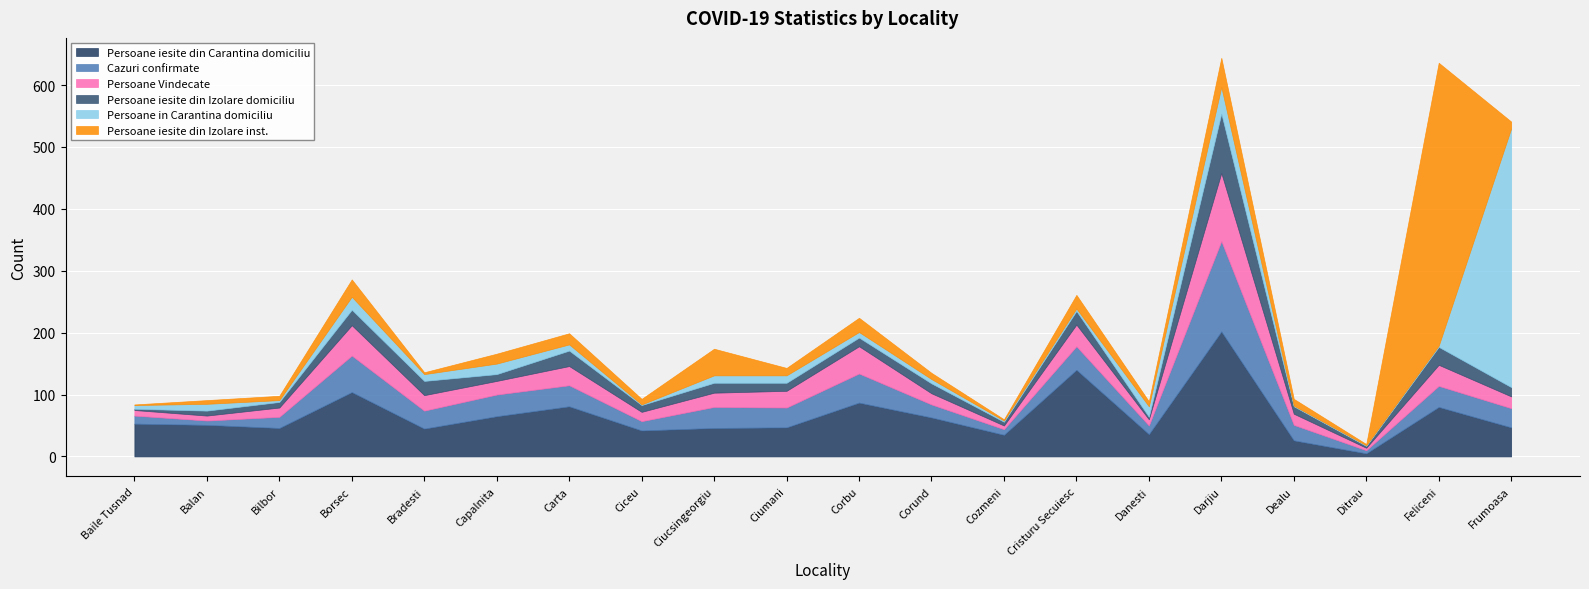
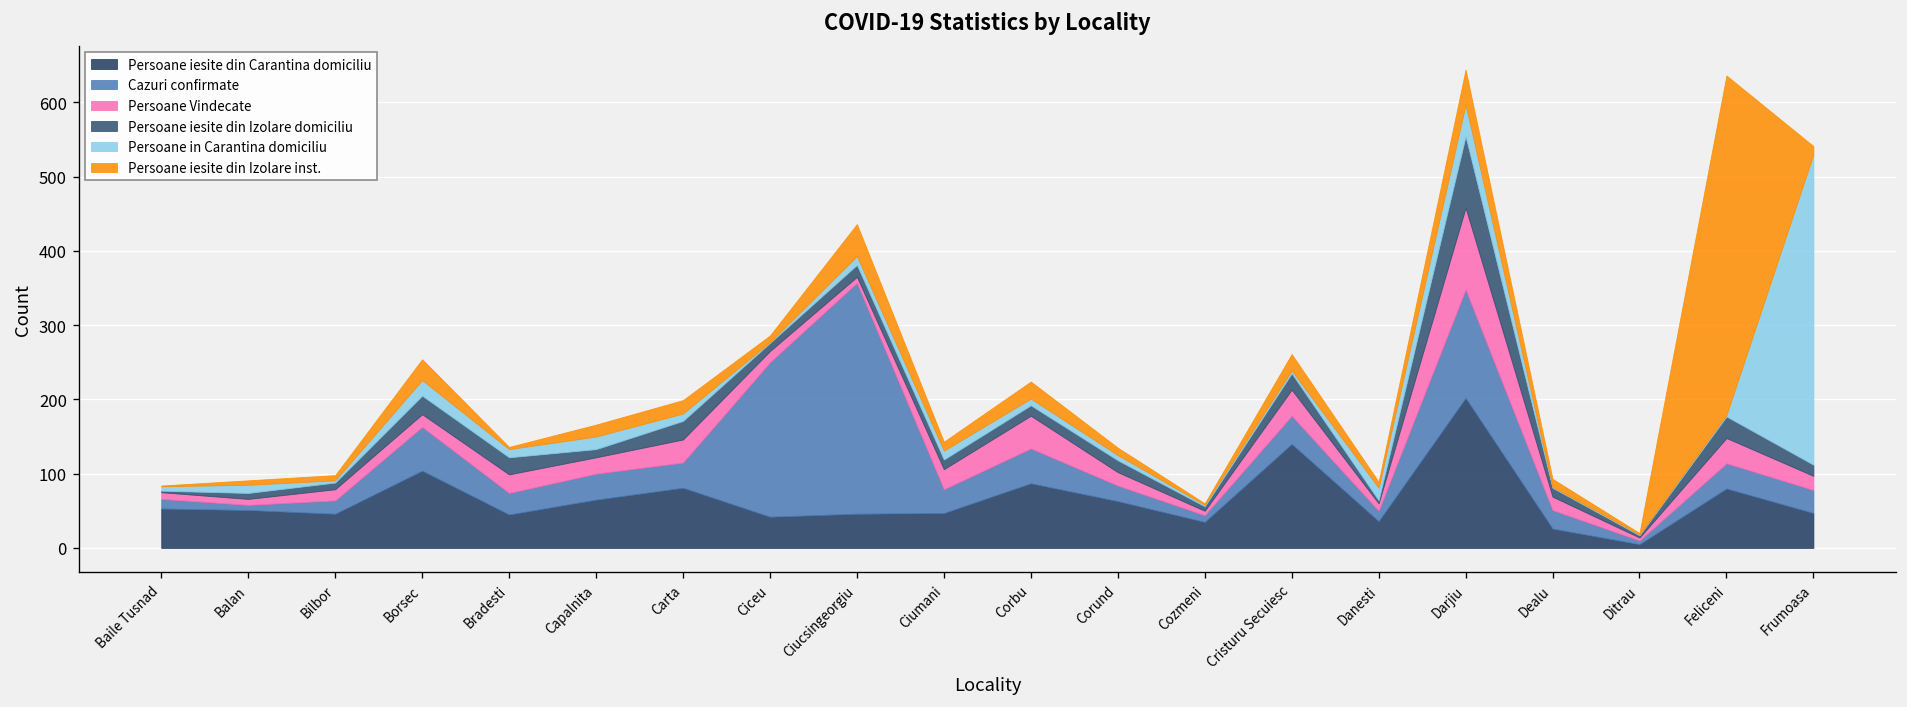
Persoane Vindecate, Borsec: 50 -> 20
Cazuri confirmate, Ciceu: 20 -> 210
Cazuri confirmate, Ciucsingeorgiu: 30 -> 310
Persoane Vindecate, Ciucsingeorgiu: 20 -> 10
